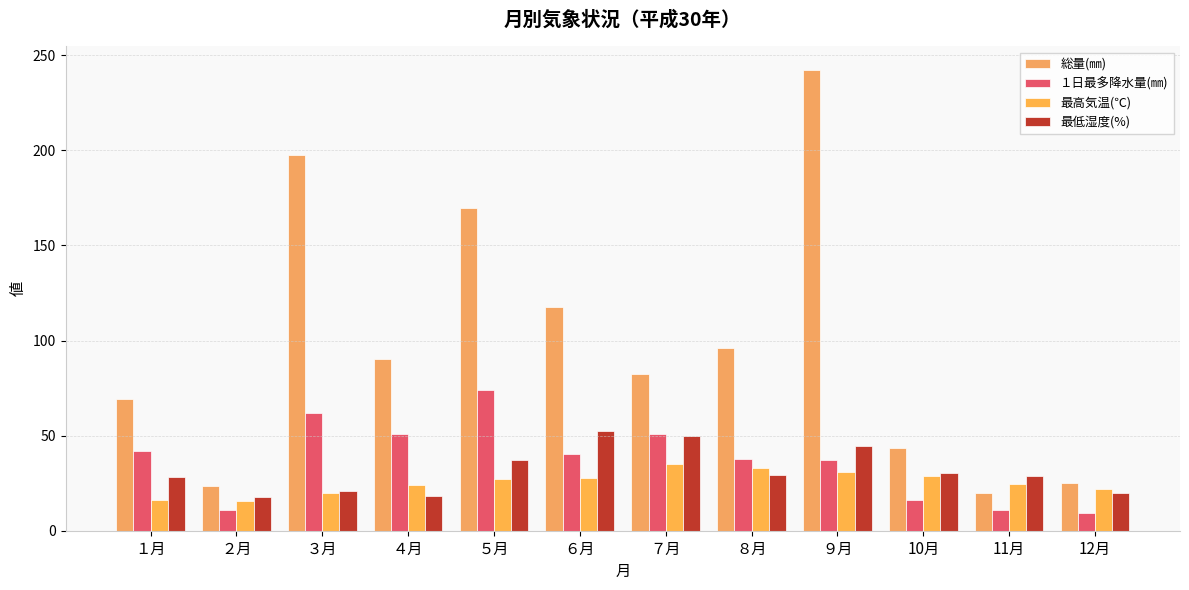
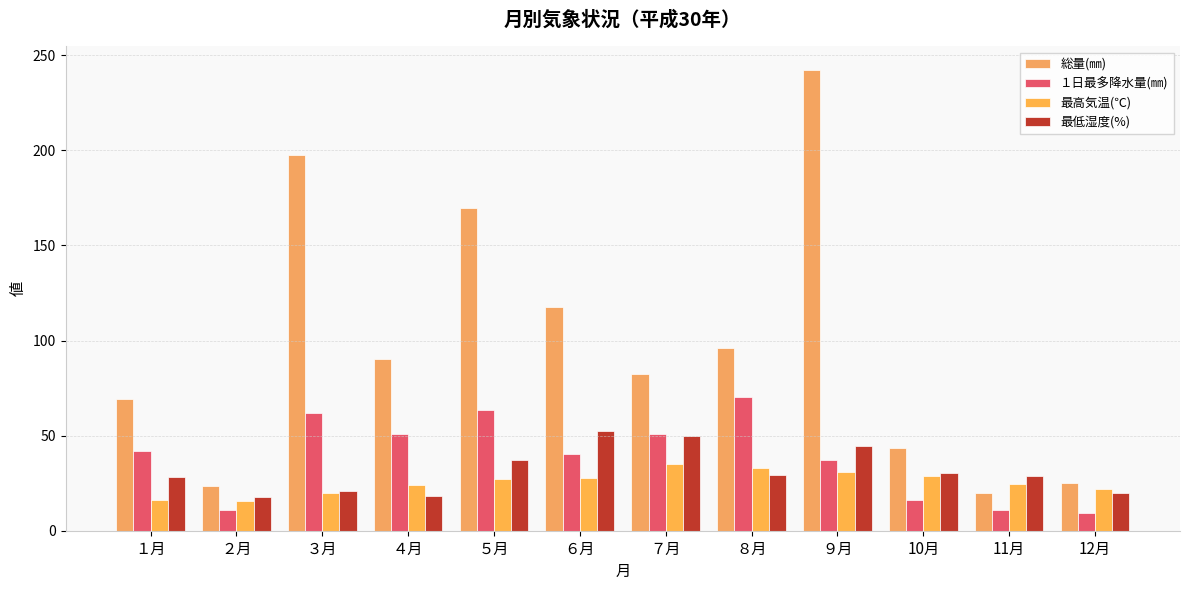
１日最多降水量(㎜), ５月: 74 -> 64
１日最多降水量(㎜), ８月: 38 -> 70
